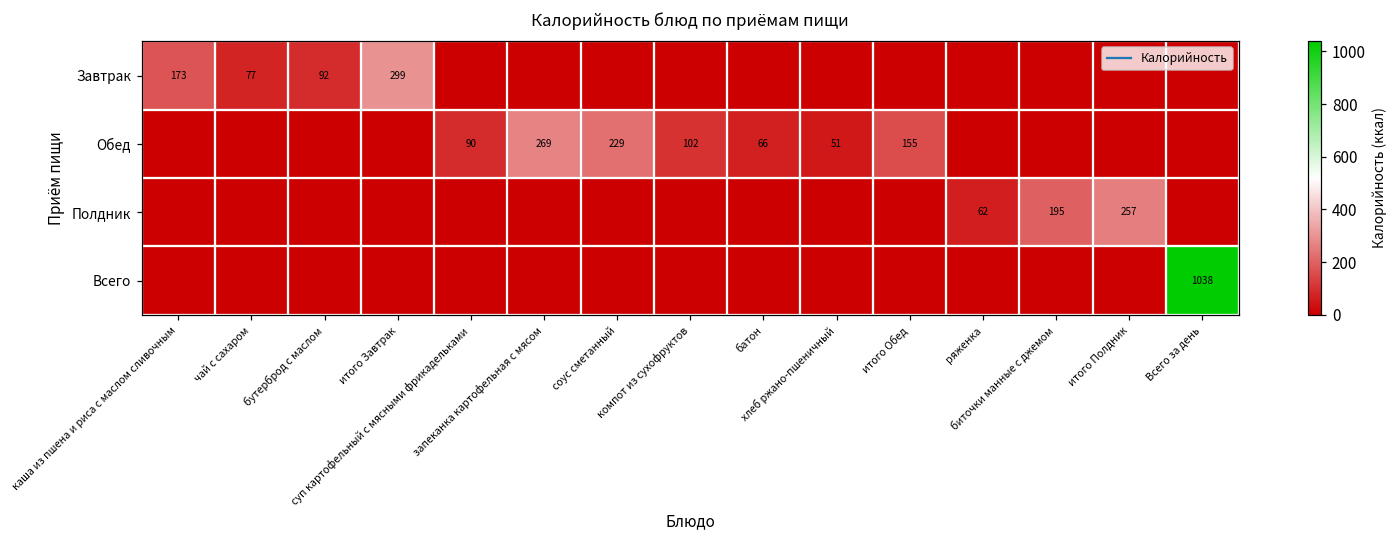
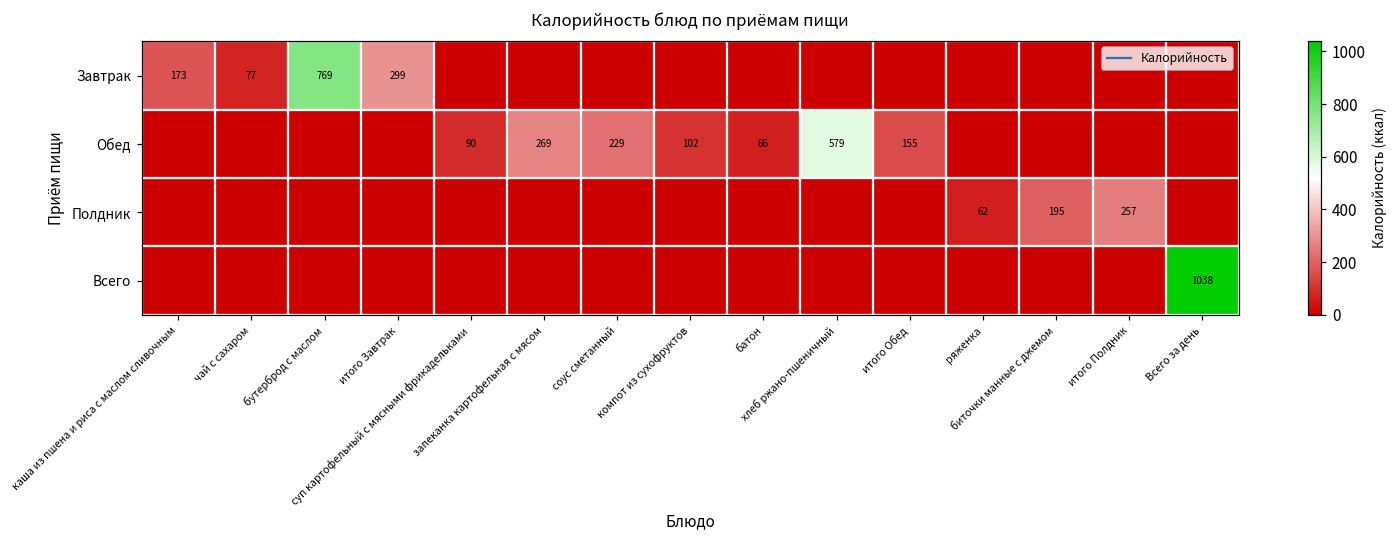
Завтрак, бутерброд с маслом: 92 -> 769
Обед, хлеб ржано-пшеничный: 51 -> 579
